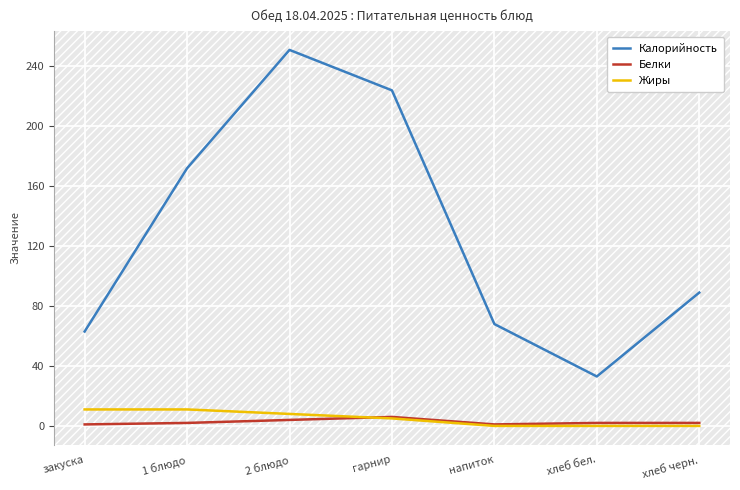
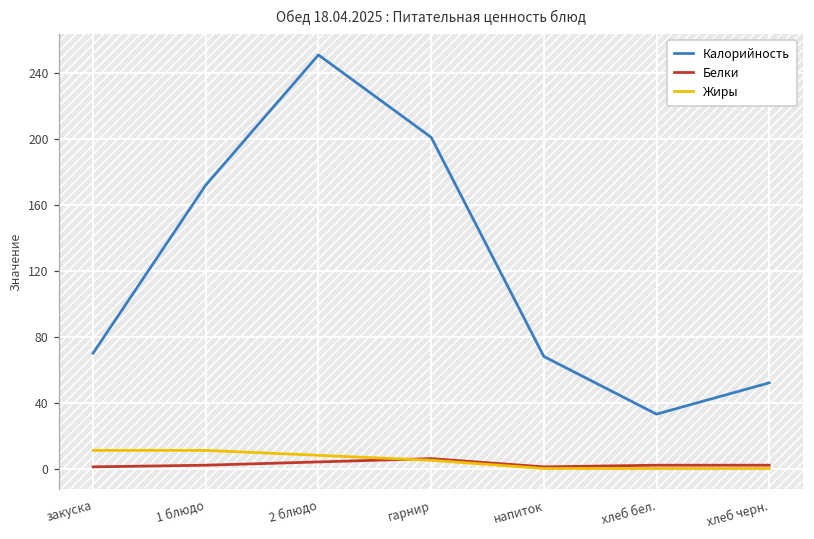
Калорийность, закуска: 63 -> 70
Калорийность, гарнир: 224 -> 201
Калорийность, хлеб черн.: 89 -> 52
